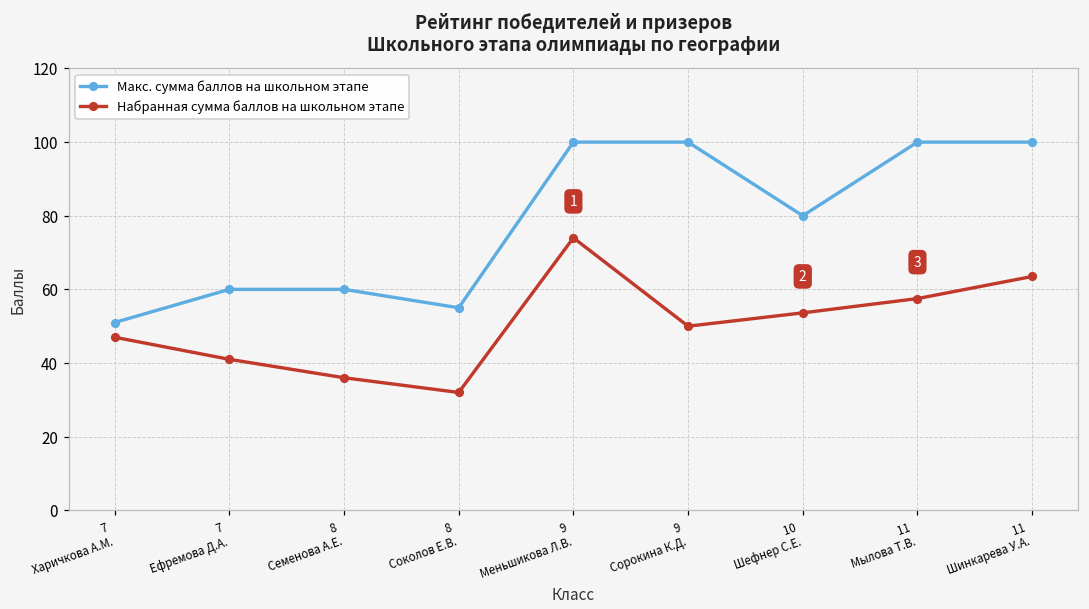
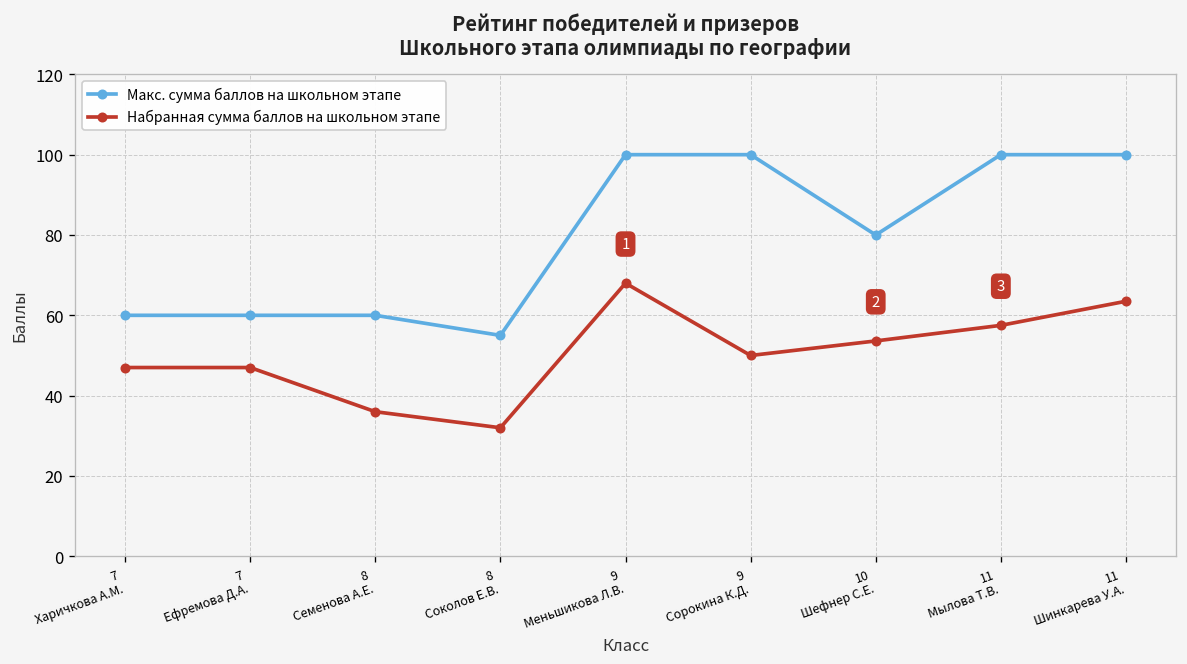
Макс. сумма баллов на школьном этапе, 7 Харичкова А.М.: 51 -> 60
Набранная сумма баллов на школьном этапе, 7 Ефремова Д.А.: 41 -> 47
Набранная сумма баллов на школьном этапе, 9 Меньшикова Л.В.: 74 -> 68
